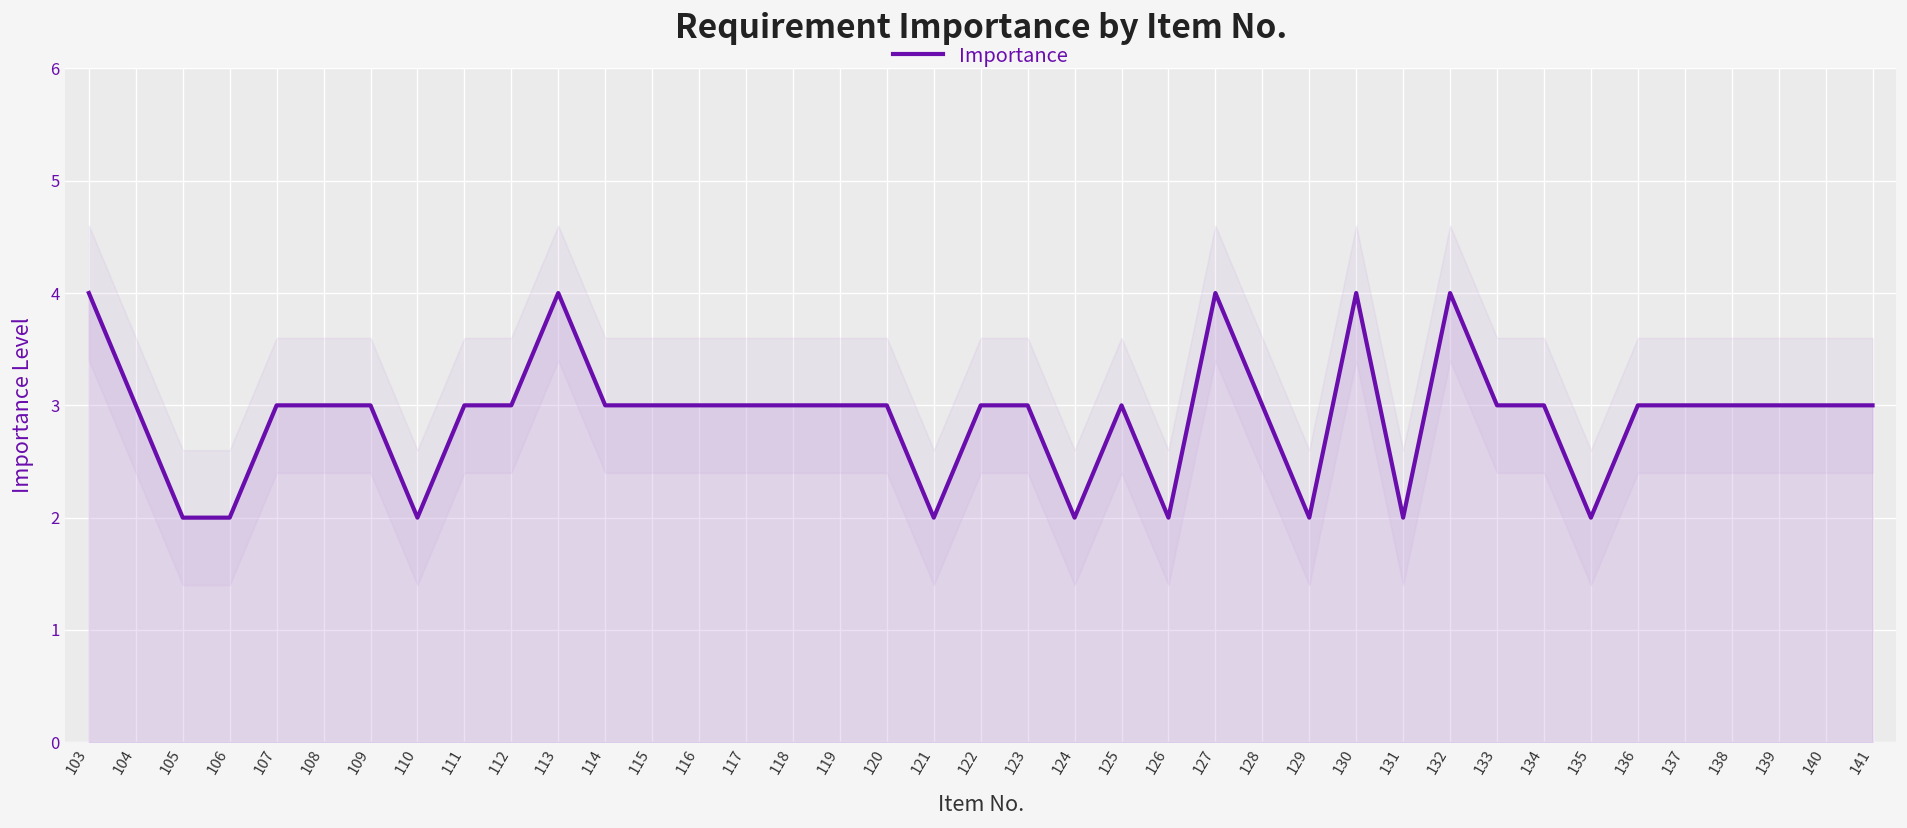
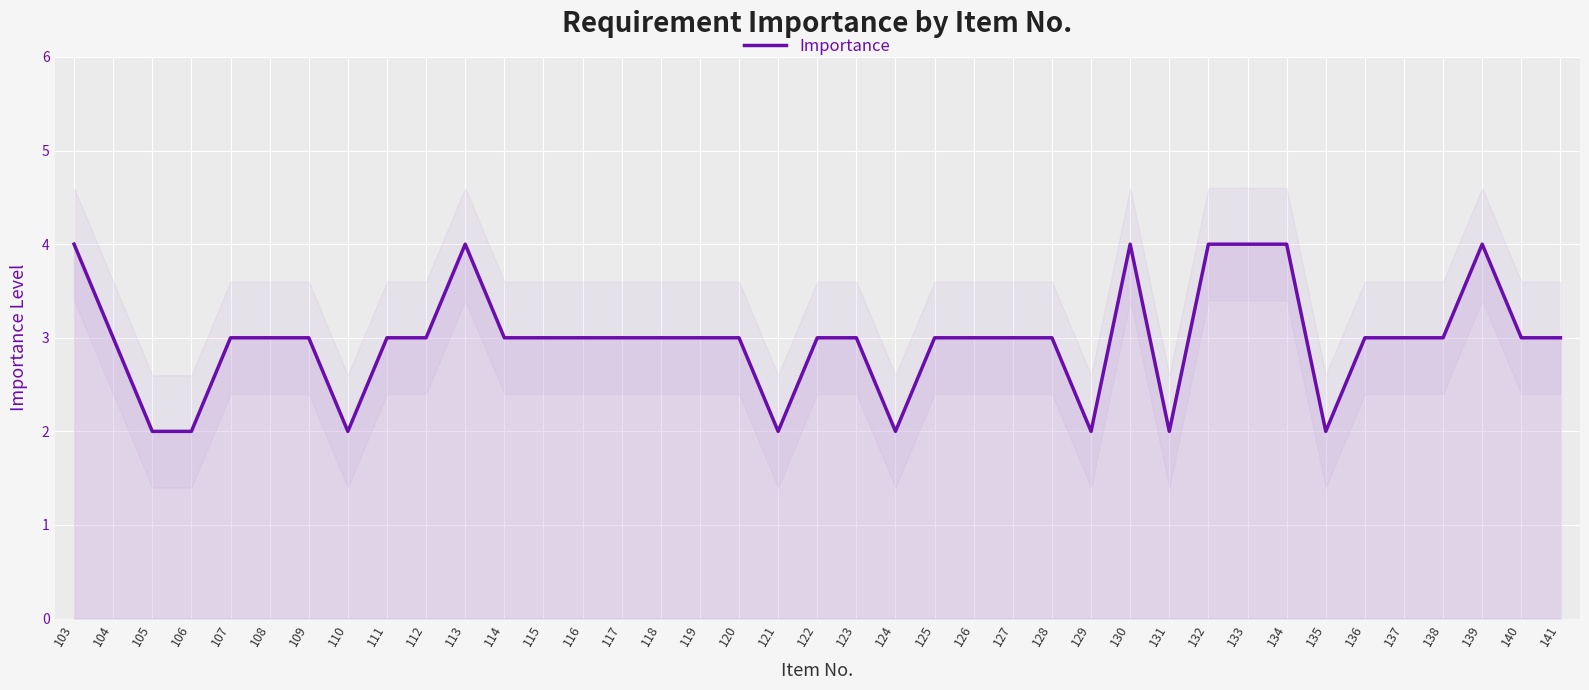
Importance, 126: 2 -> 3
Importance, 127: 4 -> 3
Importance, 133: 3 -> 4
Importance, 134: 3 -> 4
Importance, 139: 3 -> 4
